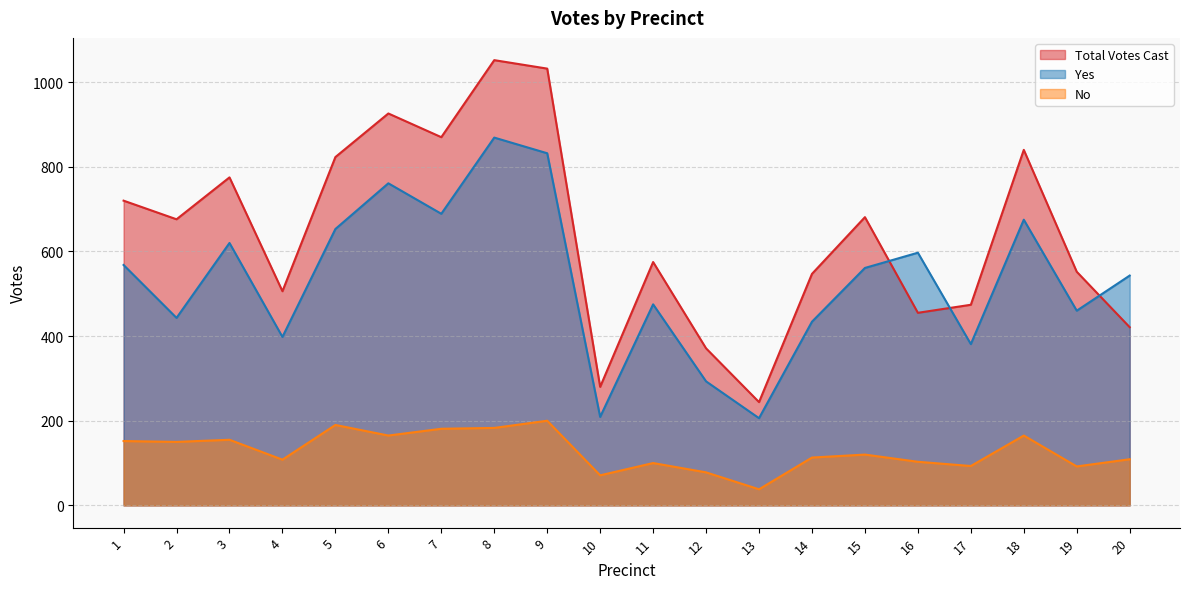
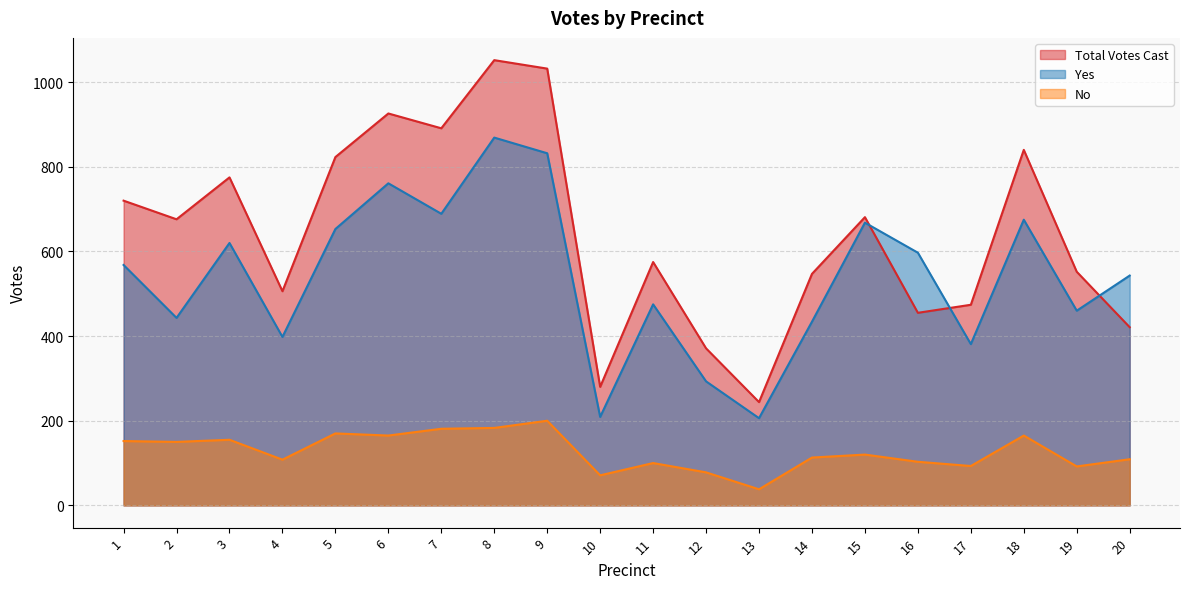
No, 5: 190 -> 170
Total Votes Cast, 7: 870 -> 890
Yes, 15: 560 -> 670
